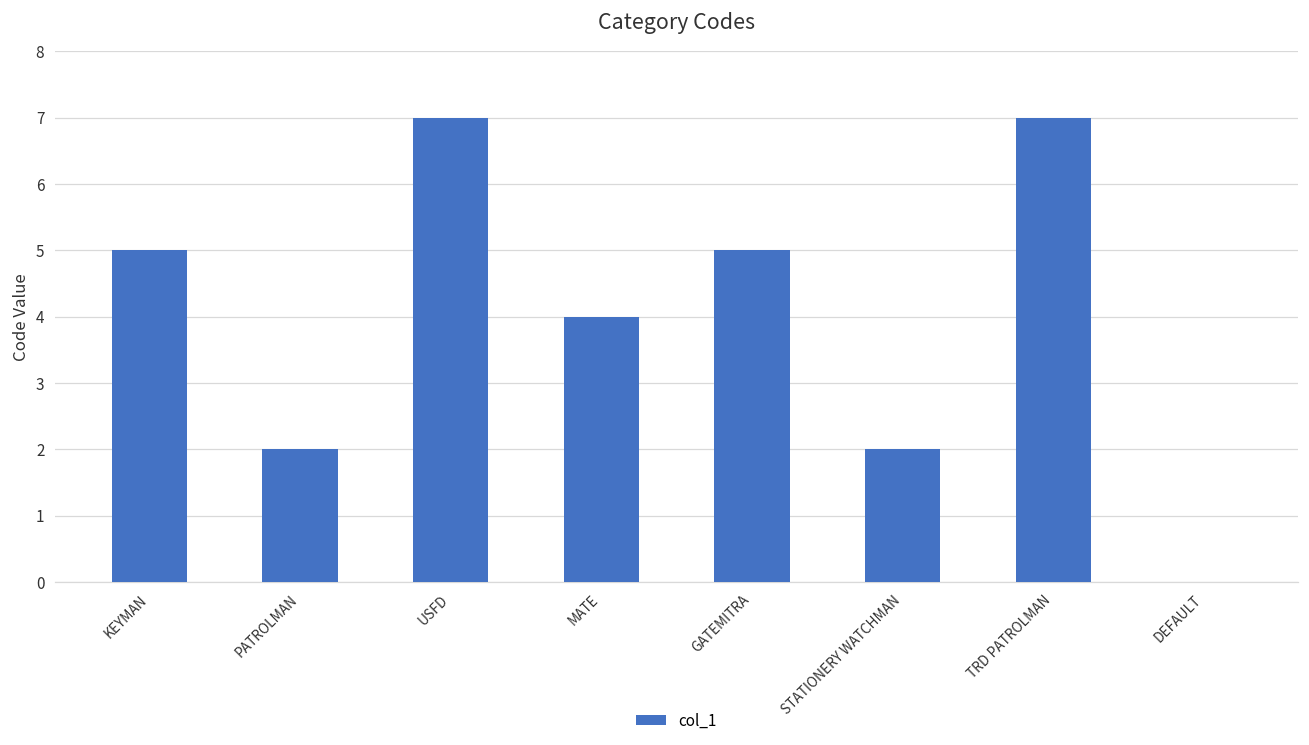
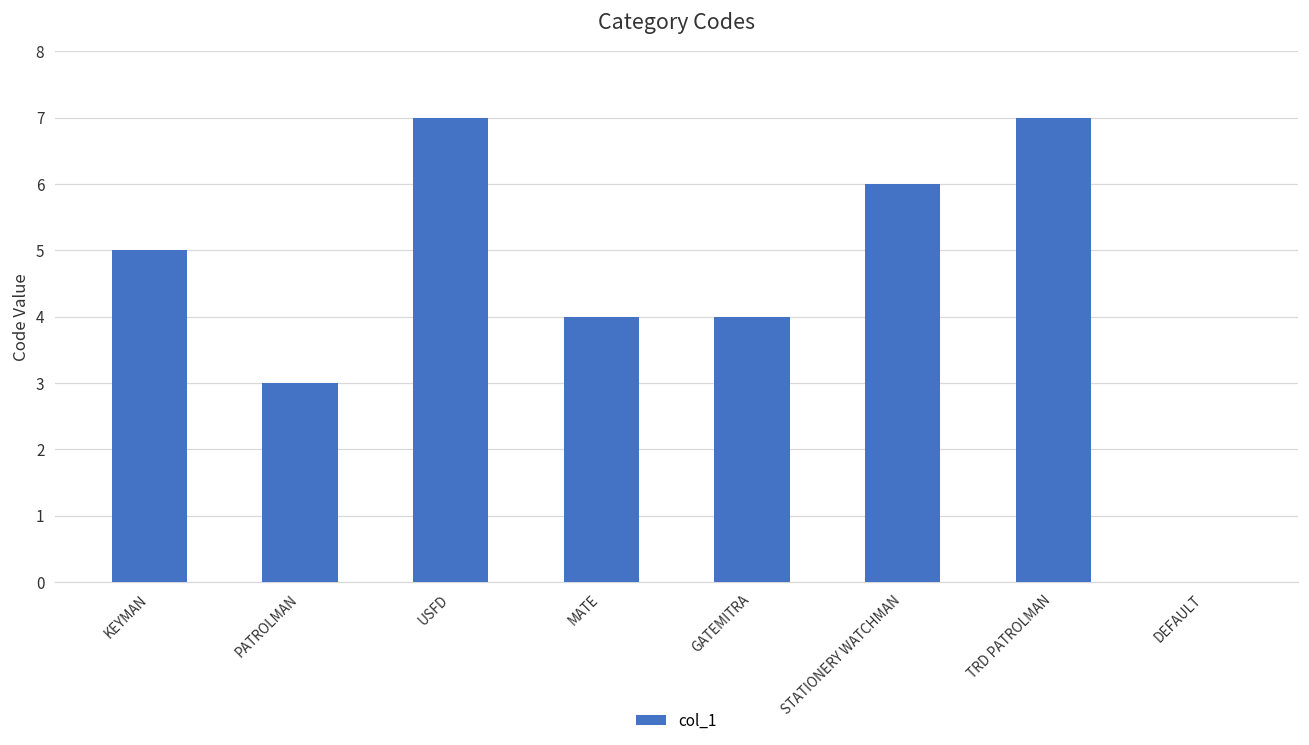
PATROLMAN: 2 -> 3
GATEMITRA: 5 -> 4
STATIONERY WATCHMAN: 2 -> 6
